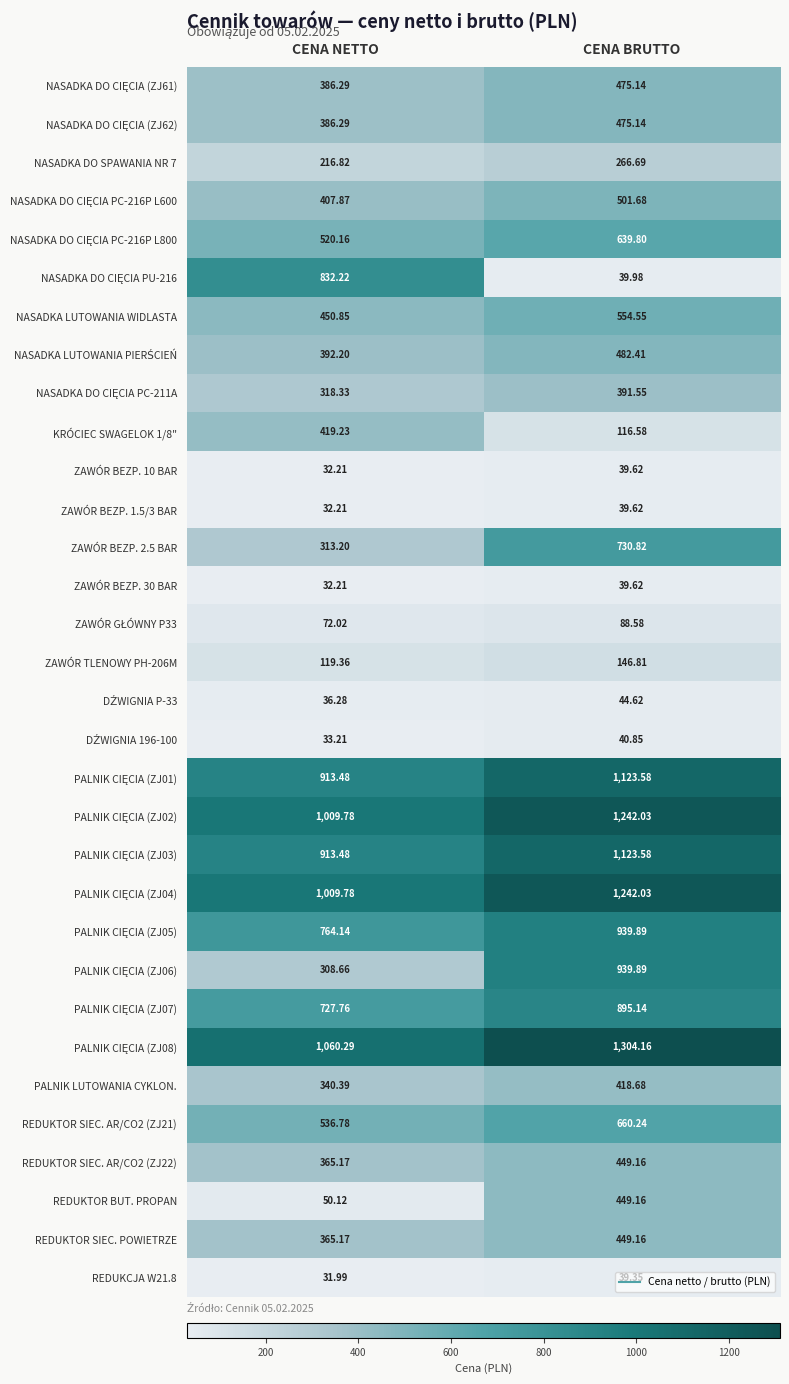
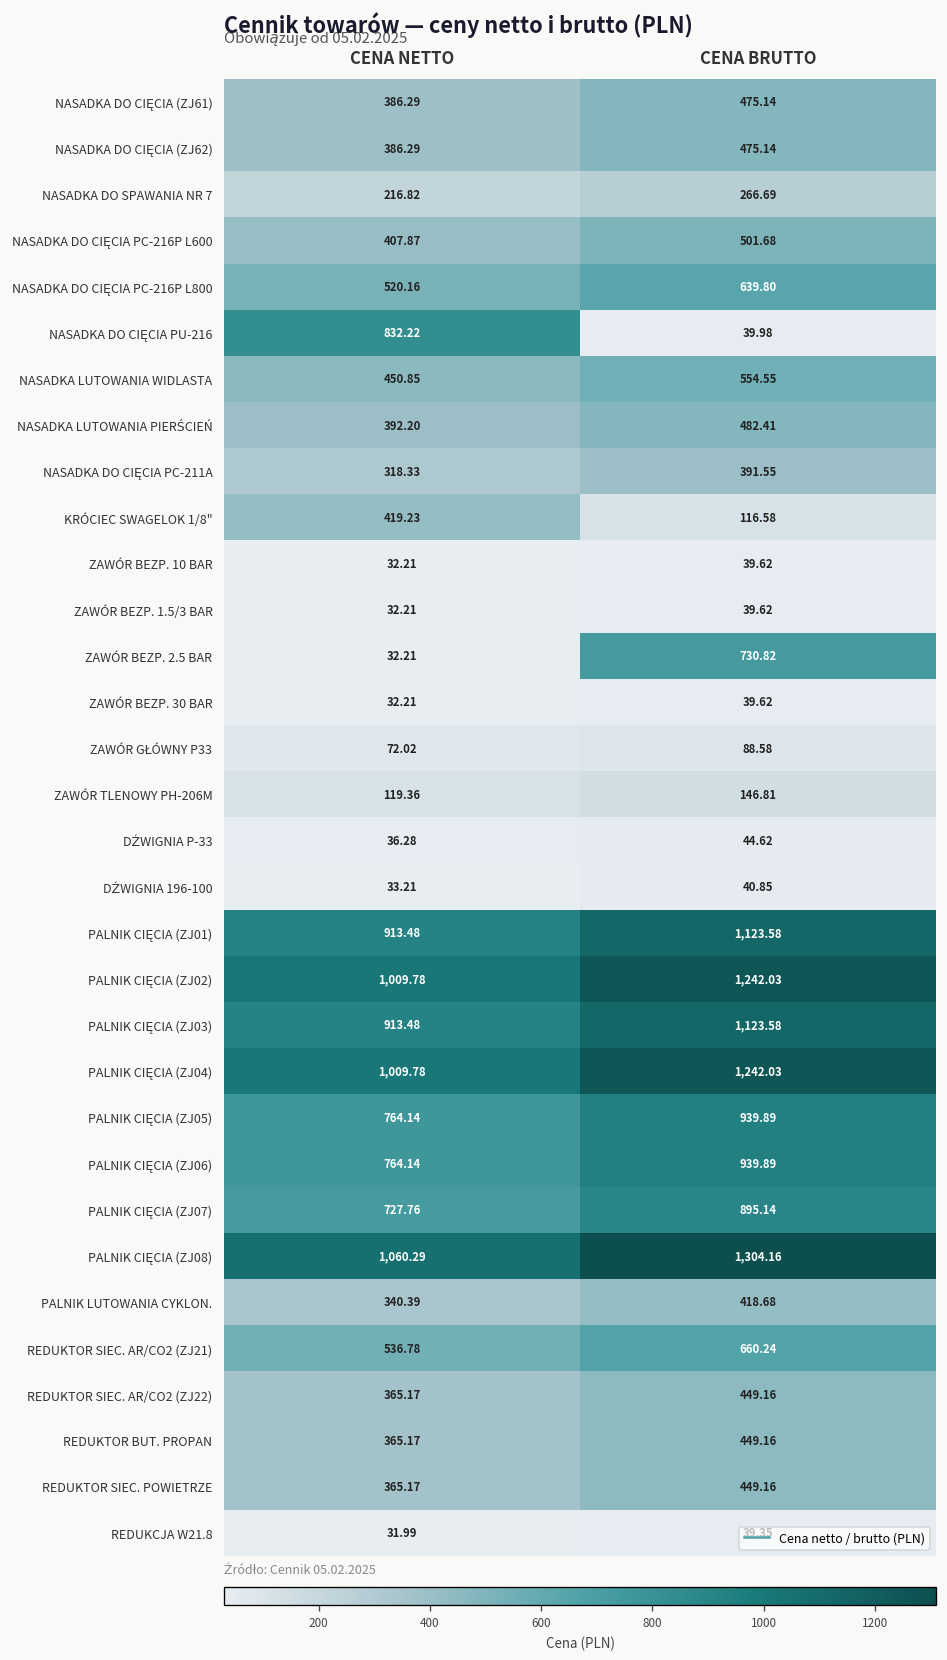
ZAWÓR BEZP. 2.5 BAR, CENA NETTO: 313.20 -> 32.21
PALNIK CIĘCIA (ZJ06), CENA NETTO: 308.66 -> 764.14
REDUKTOR BUT. PROPAN, CENA NETTO: 50.12 -> 365.17
